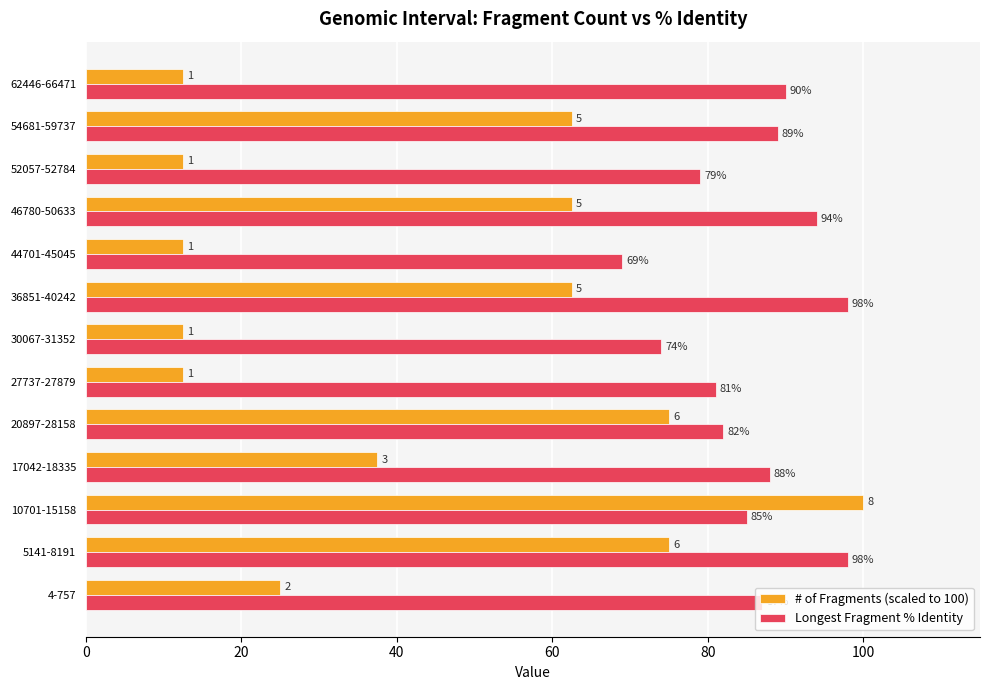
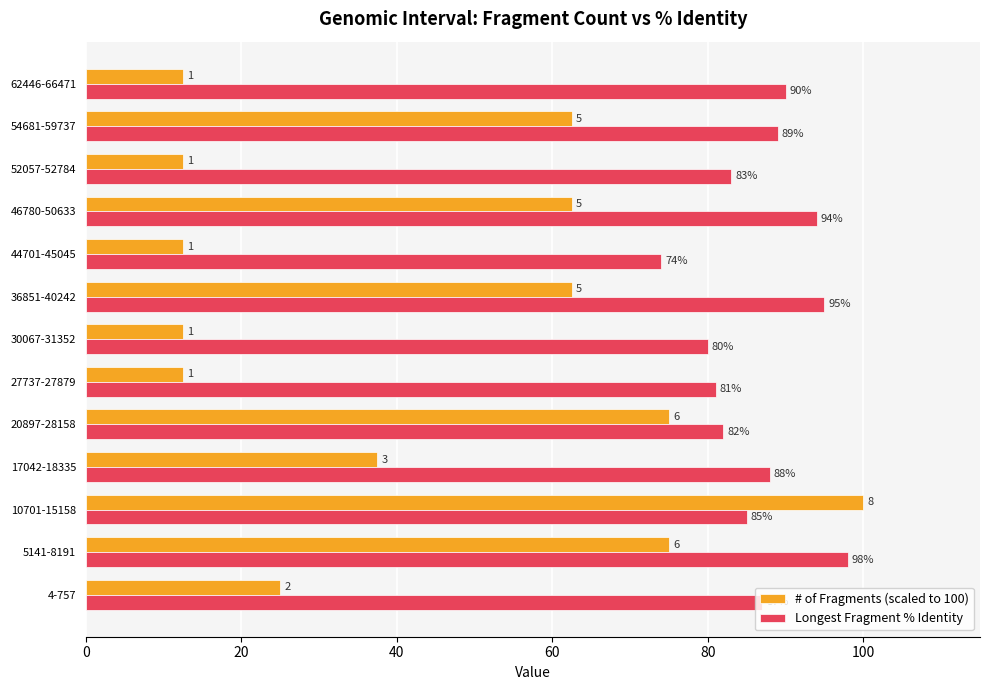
Longest Fragment % Identity, 52057-52784: 79% -> 83%
Longest Fragment % Identity, 44701-45045: 69% -> 74%
Longest Fragment % Identity, 36851-40242: 98% -> 95%
Longest Fragment % Identity, 30067-31352: 74% -> 80%
